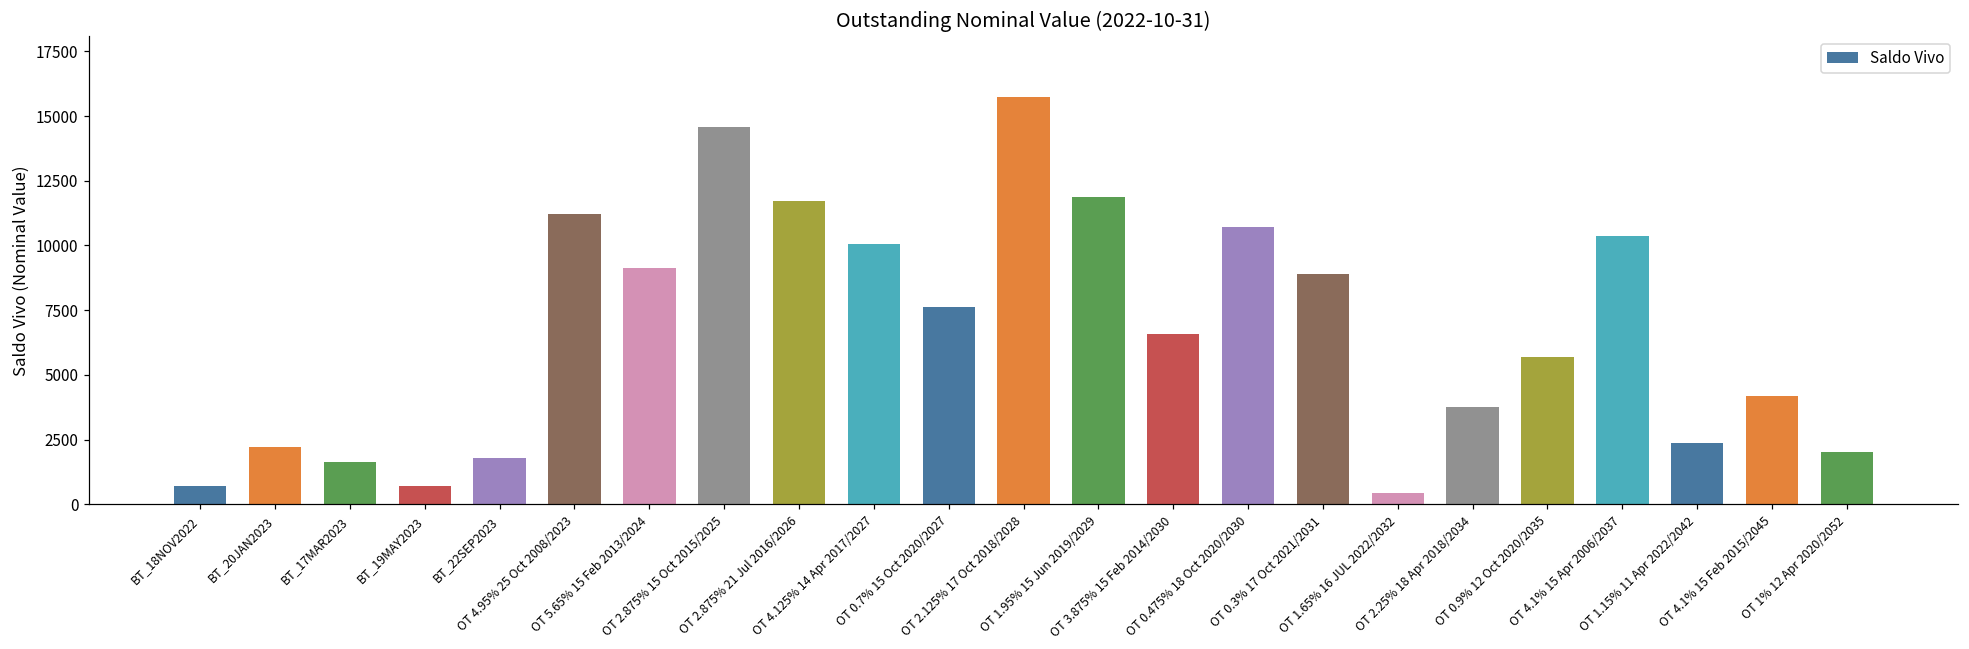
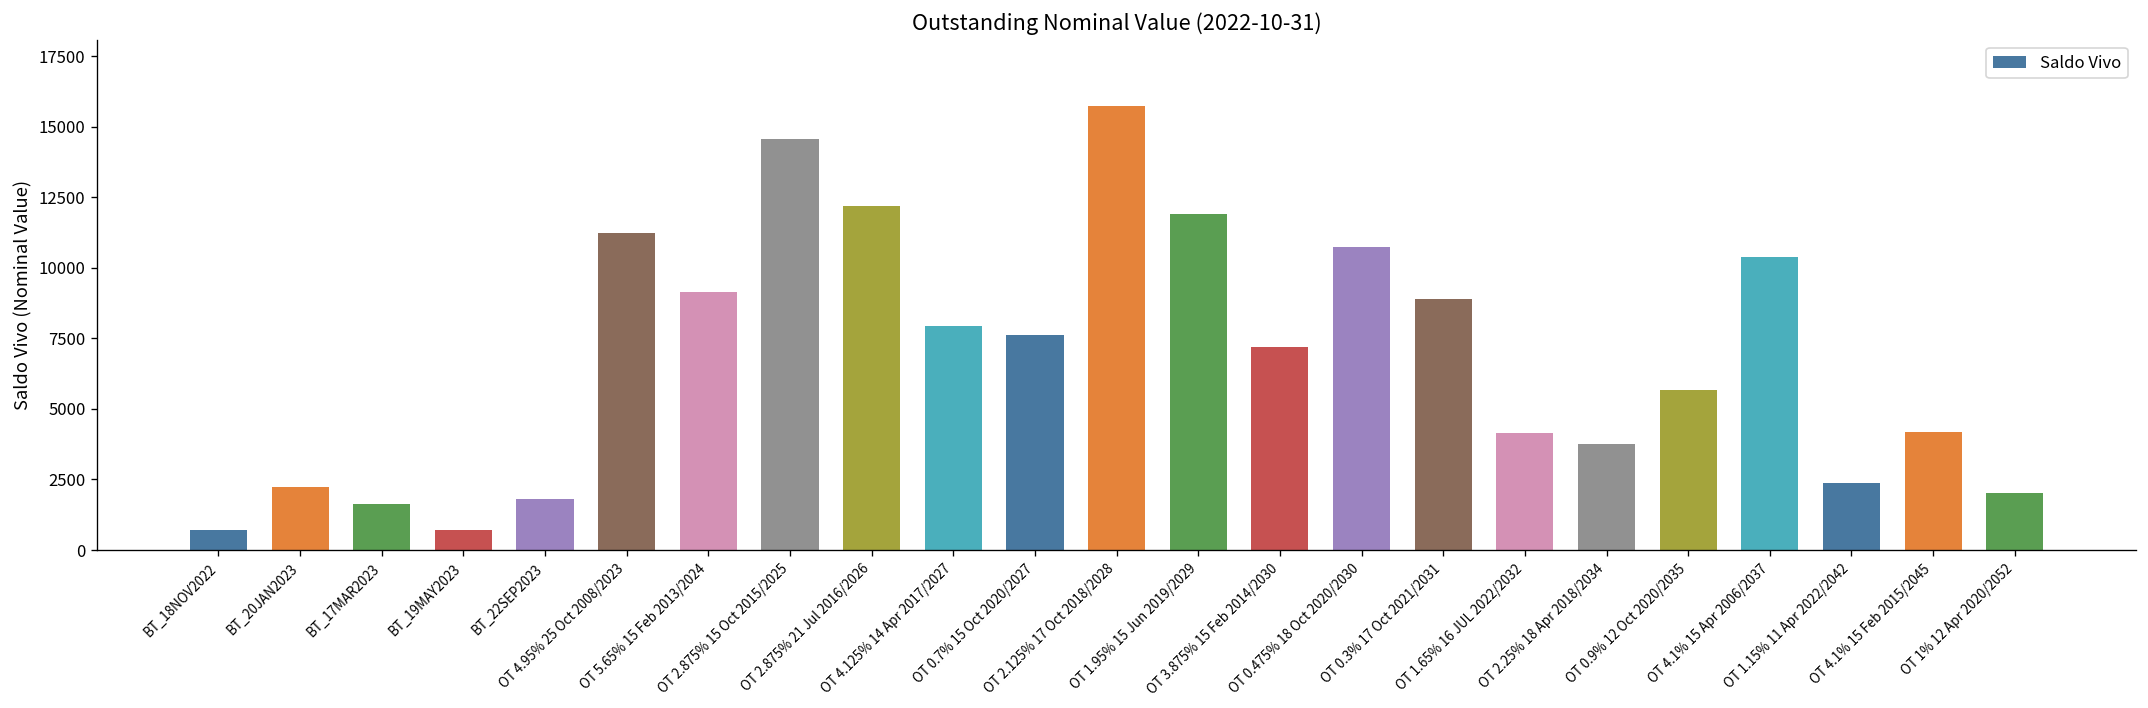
OT 2.875% 21 Jul 2016/2026: 11700 -> 12200
OT 4.125% 14 Apr 2017/2027: 10100 -> 7900
OT 3.875% 15 Feb 2014/2030: 6600 -> 7200
OT 1.65% 16 JUL 2022/2032: 400 -> 4200
